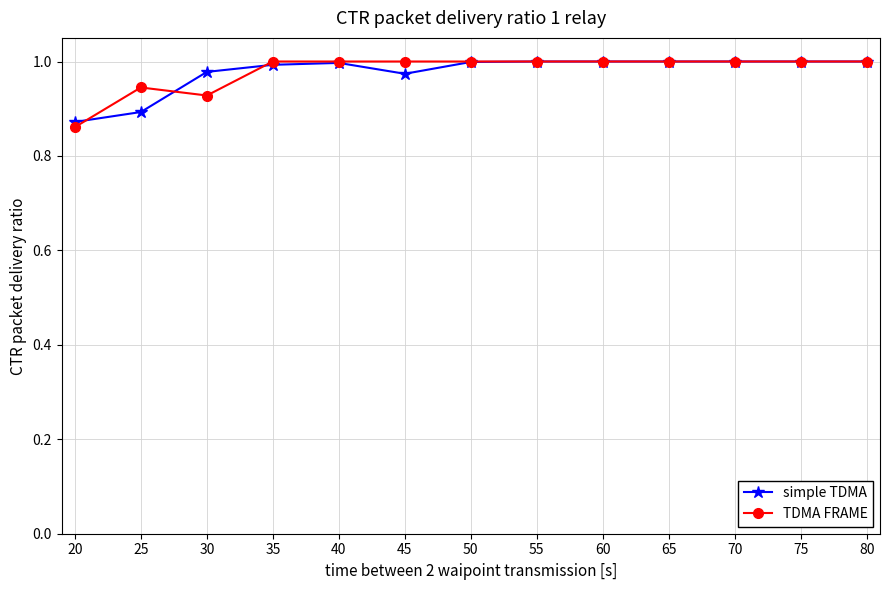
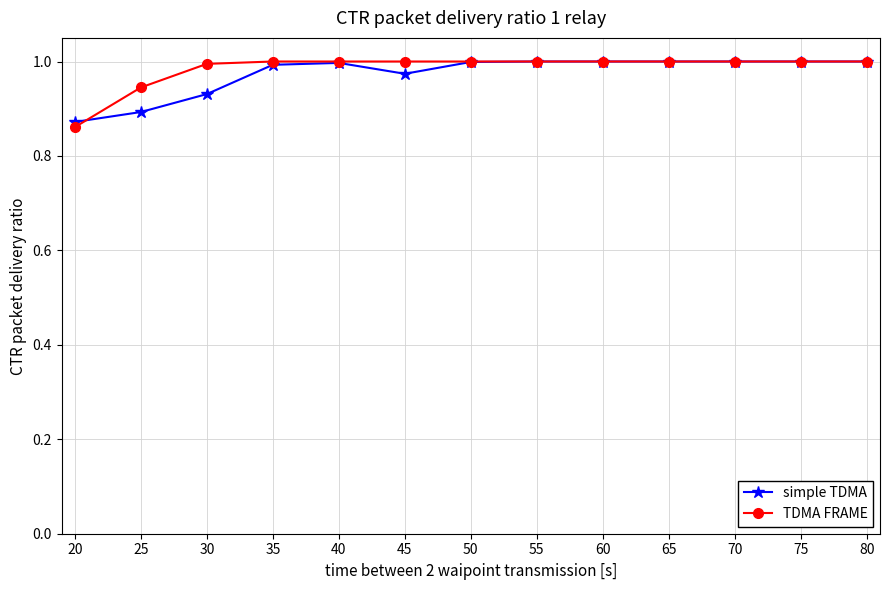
simple TDMA, 30: 0.98 -> 0.93
TDMA FRAME, 30: 0.93 -> 1.00
